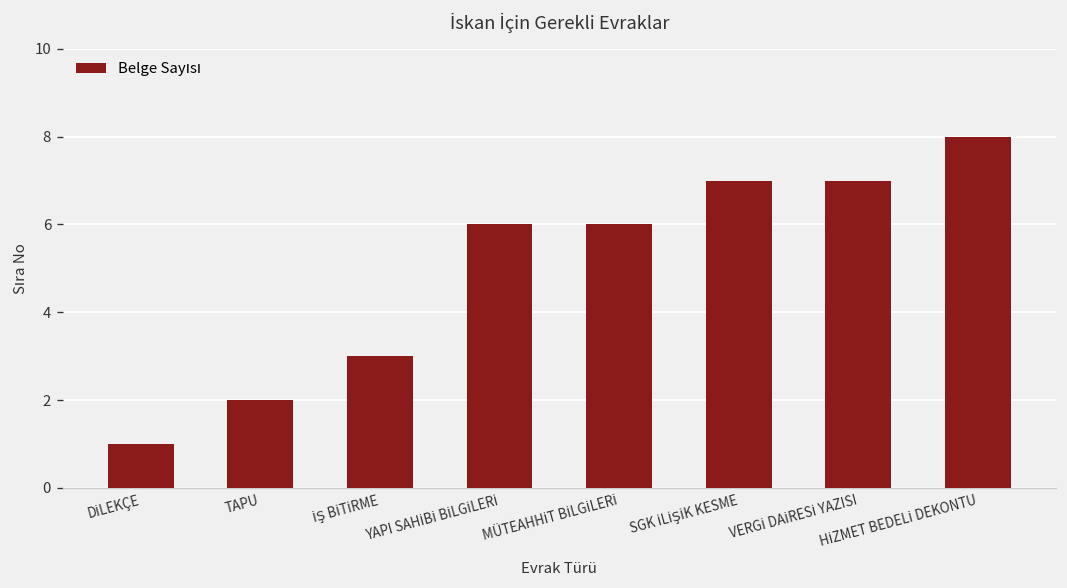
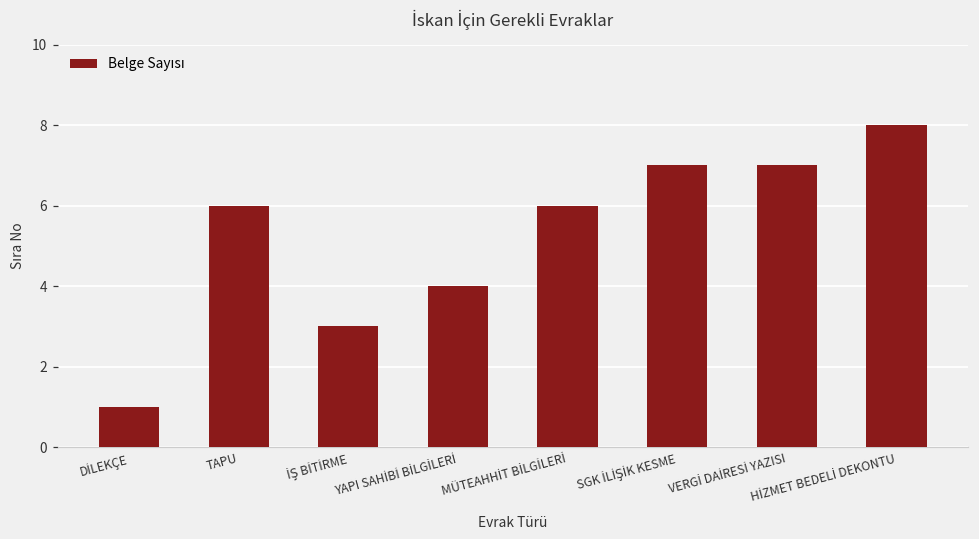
TAPU: 2 -> 6
YAPI SAHİBİ BİLGİLERİ: 6 -> 4
